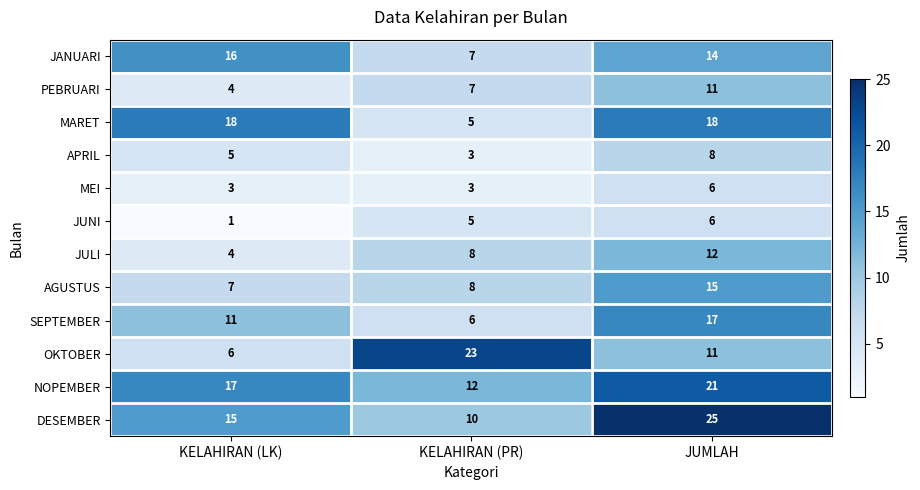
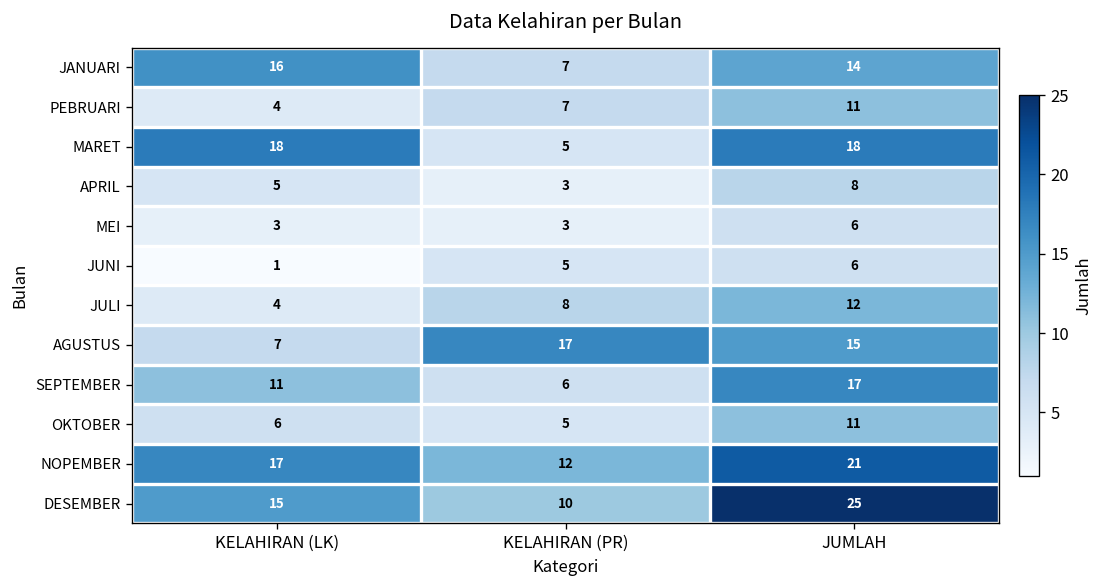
AGUSTUS, KELAHIRAN (PR): 8 -> 17
OKTOBER, KELAHIRAN (PR): 23 -> 5
